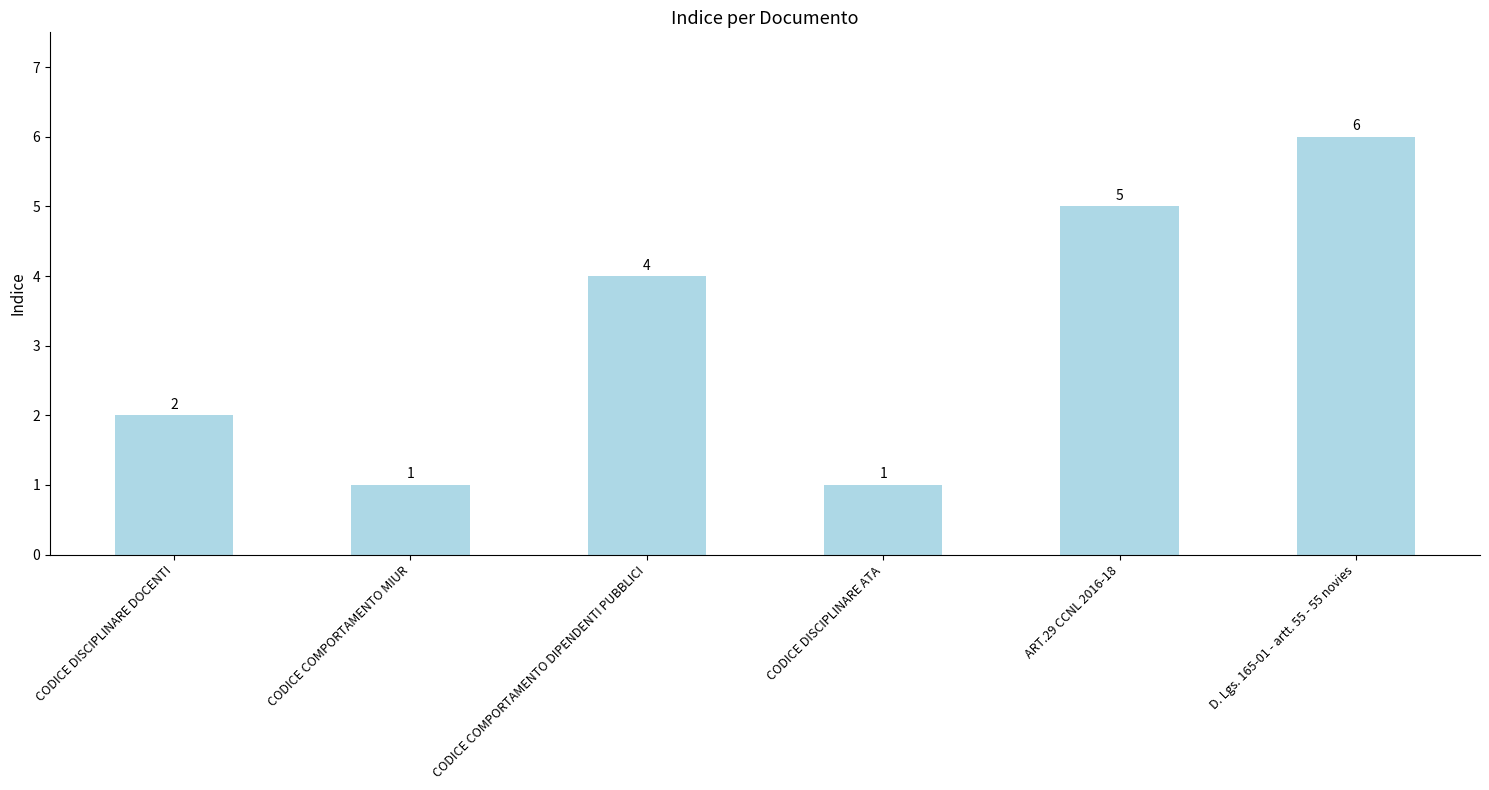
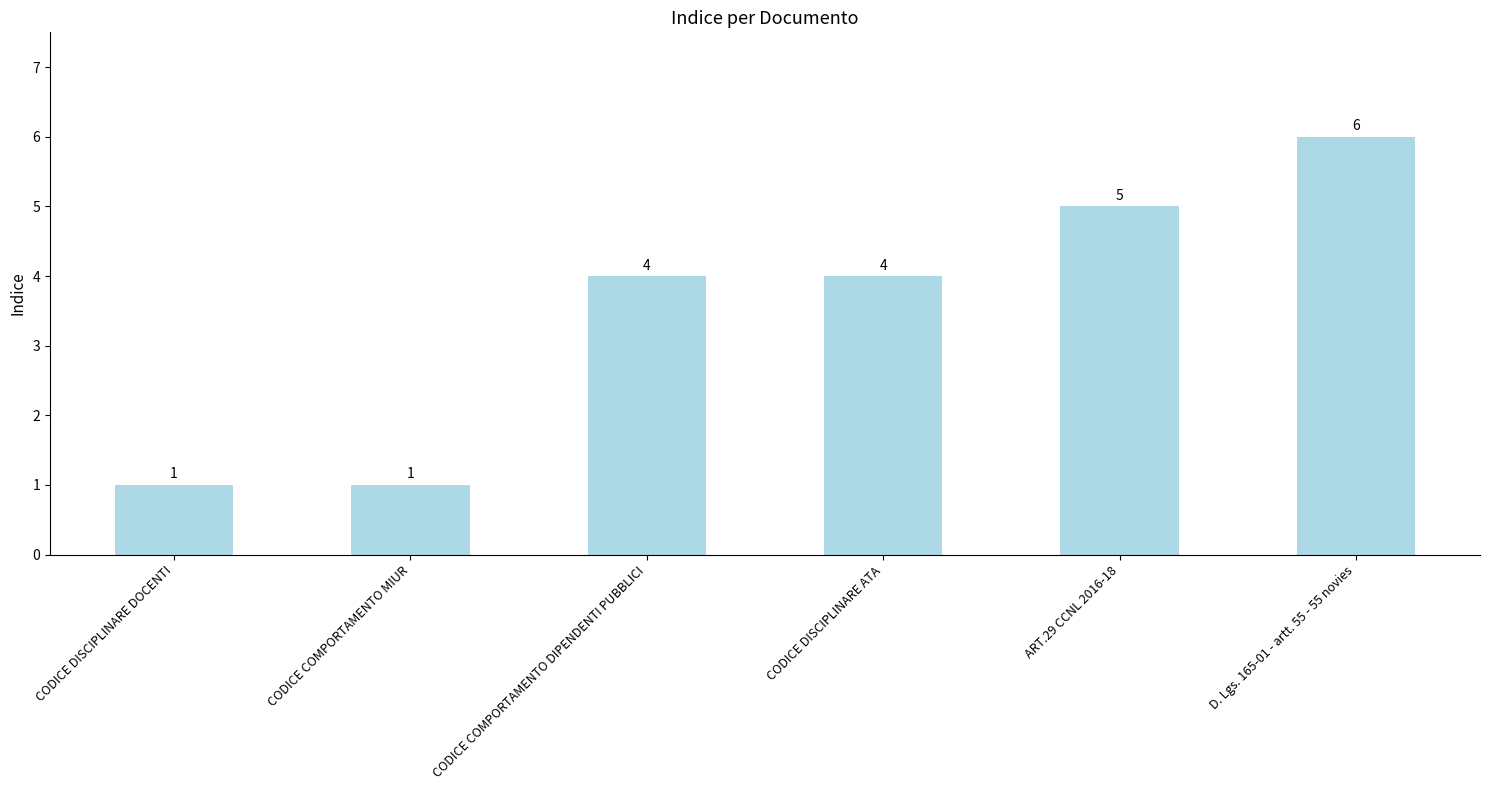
CODICE DISCIPLINARE DOCENTI: 2 -> 1
CODICE DISCIPLINARE ATA: 1 -> 4
